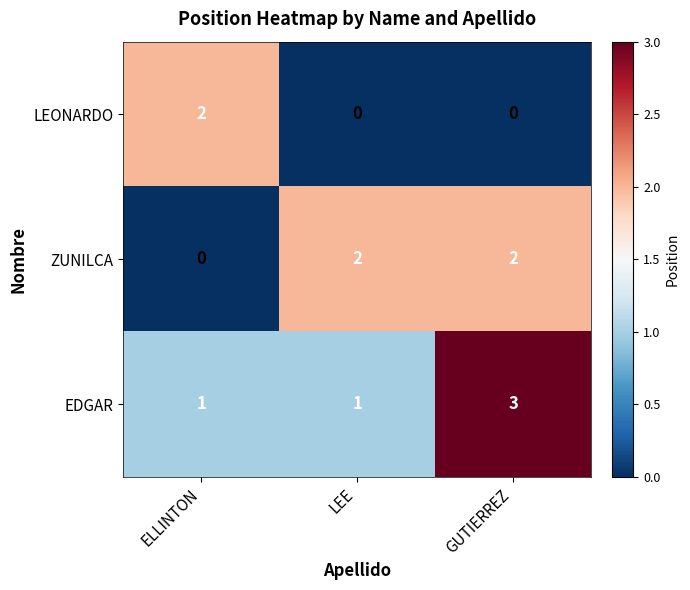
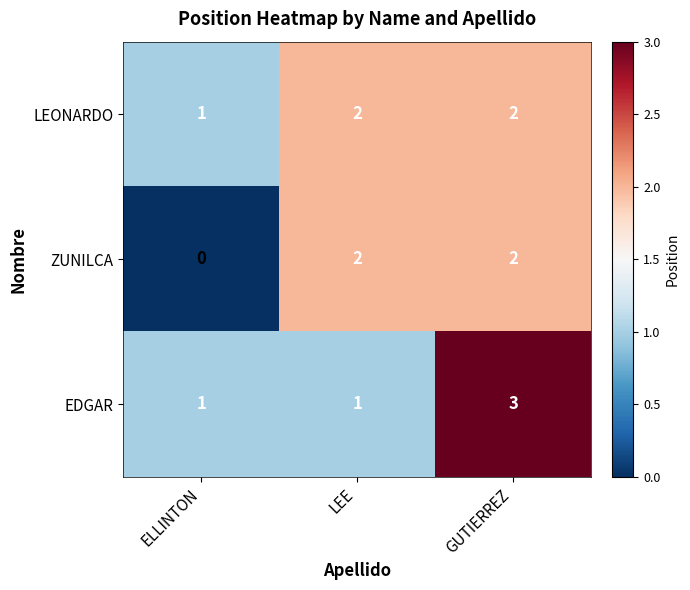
LEONARDO, ELLINTON: 2 -> 1
LEONARDO, LEE: 0 -> 2
LEONARDO, GUTIERREZ: 0 -> 2
